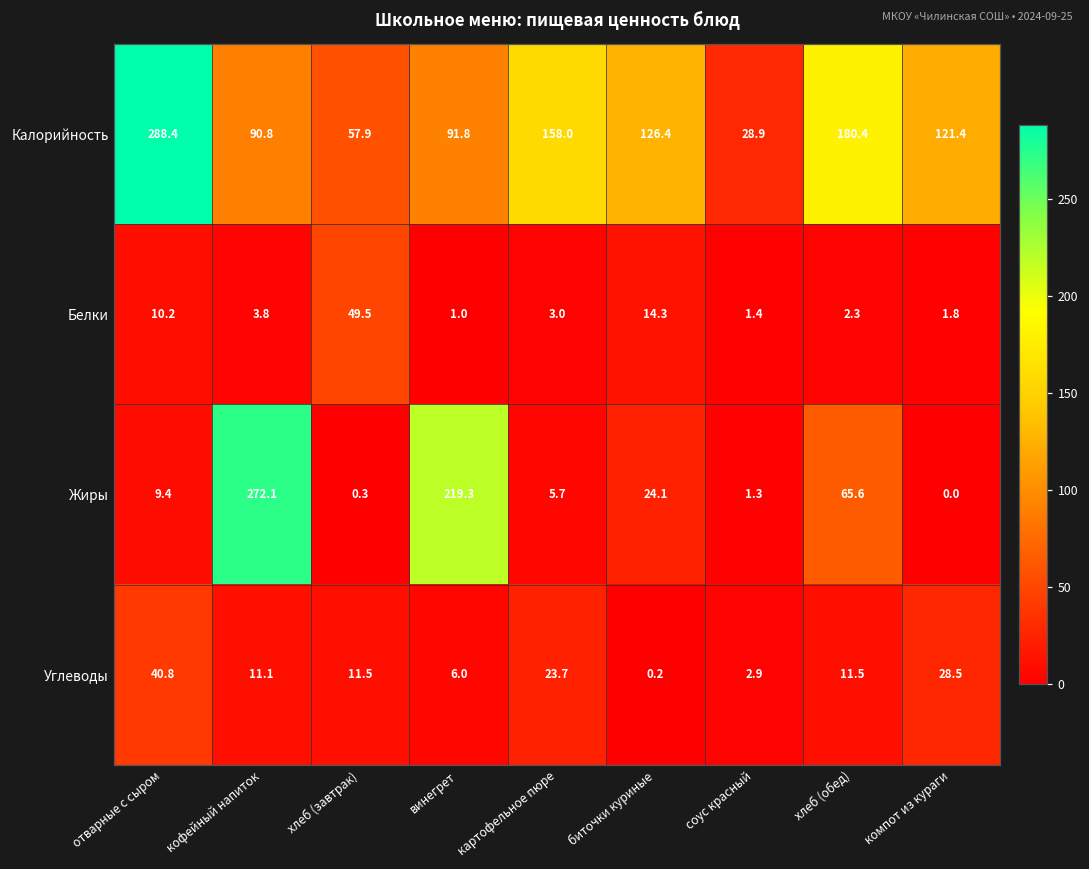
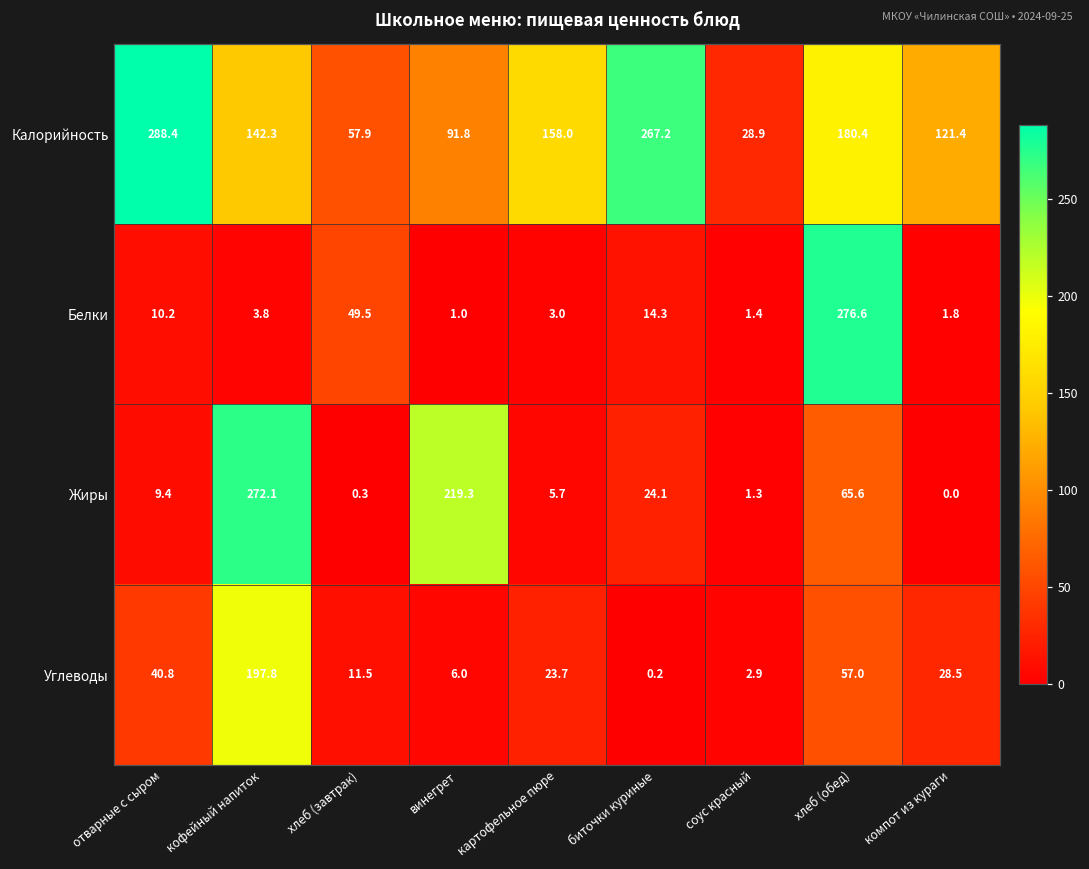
Калорийность, кофейный напиток: 90.8 -> 142.3
Калорийность, биточки куриные: 126.4 -> 267.2
Белки, хлеб (обед): 2.3 -> 276.6
Углеводы, кофейный напиток: 11.1 -> 197.8
Углеводы, хлеб (обед): 11.5 -> 57.0
